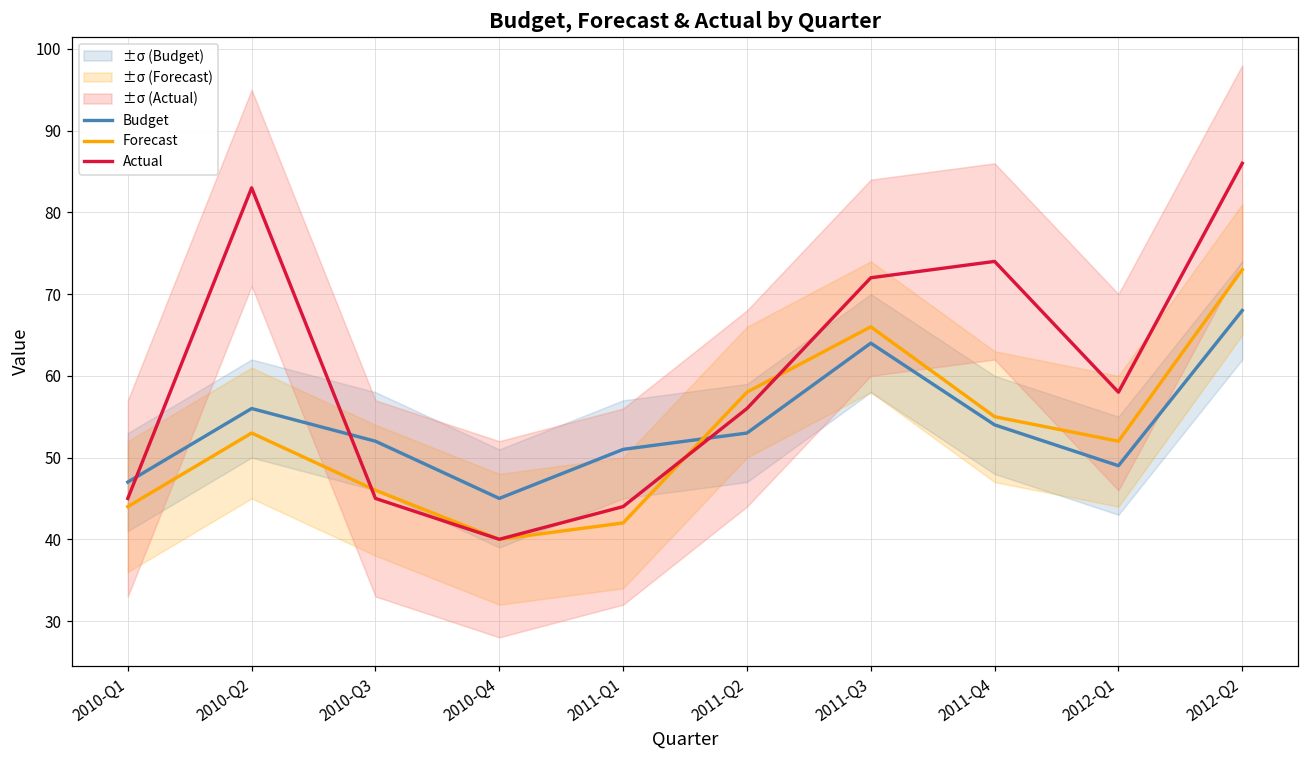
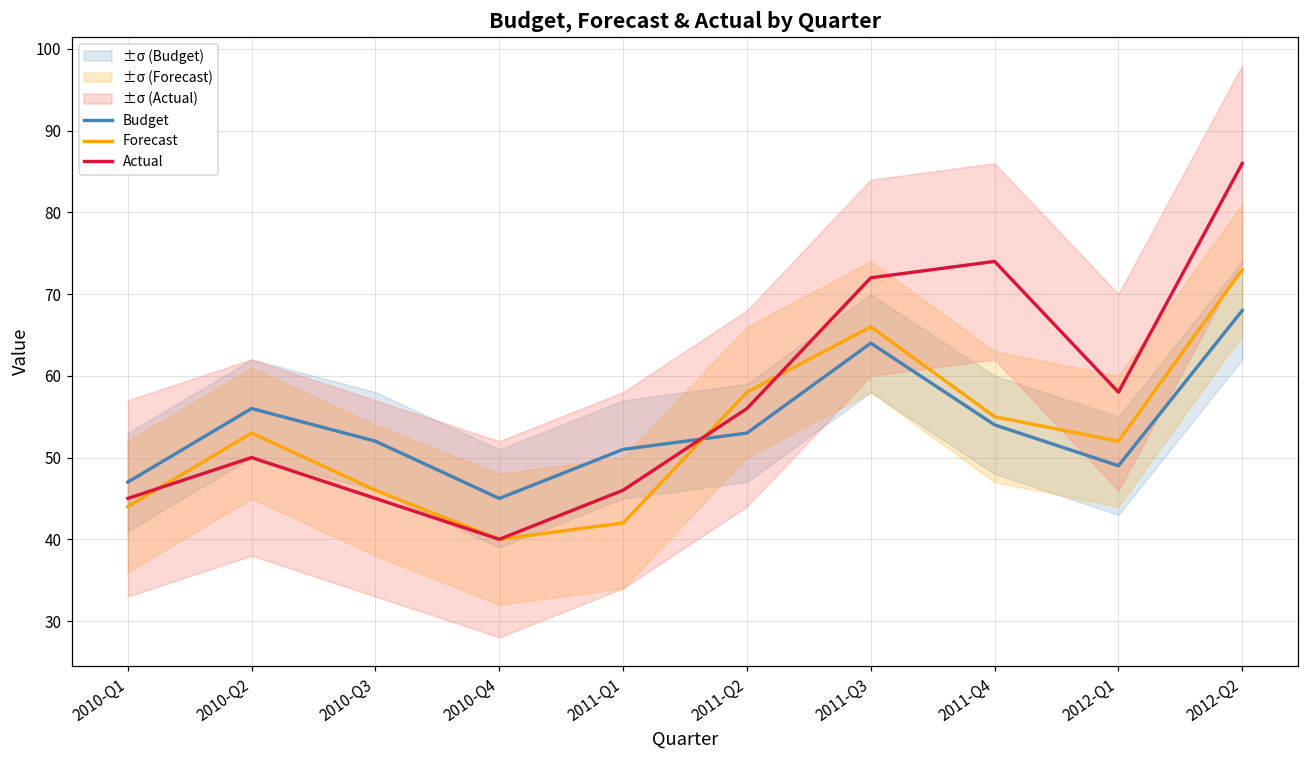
Actual, 2010-Q2: 83 -> 50
Actual, 2011-Q1: 44 -> 46
